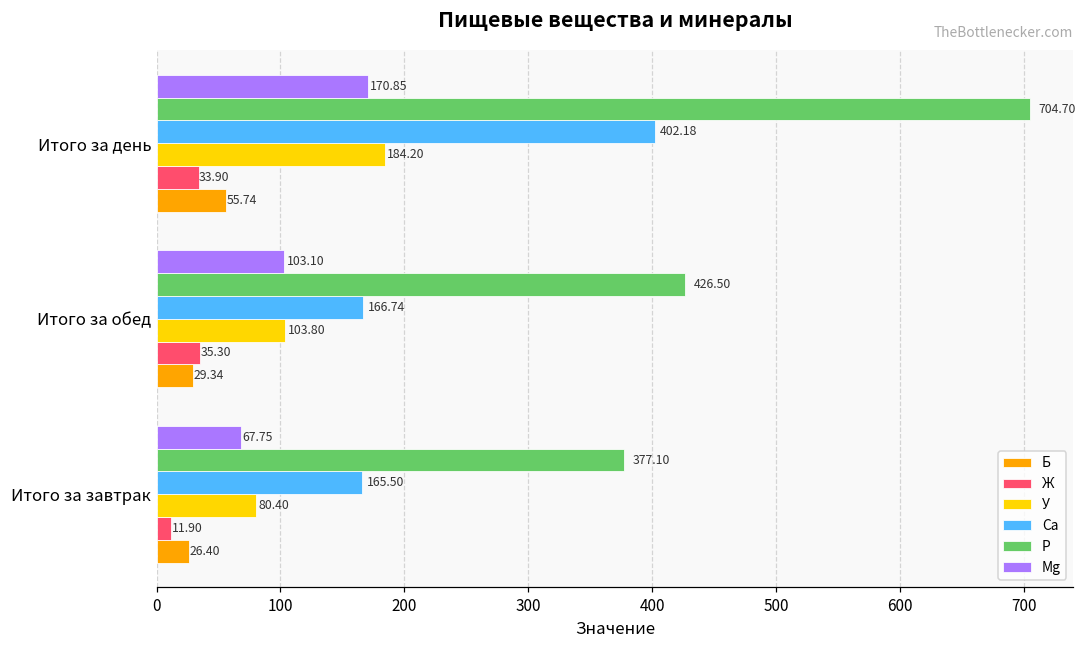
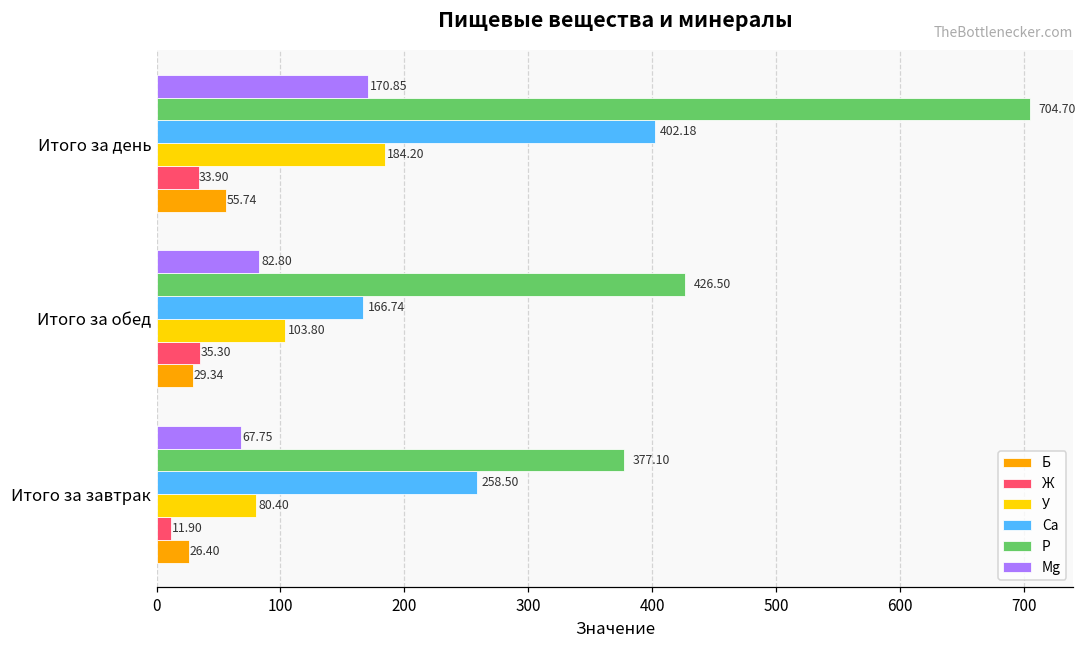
Mg, Итого за обед: 103.10 -> 82.80
Ca, Итого за завтрак: 165.50 -> 258.50
